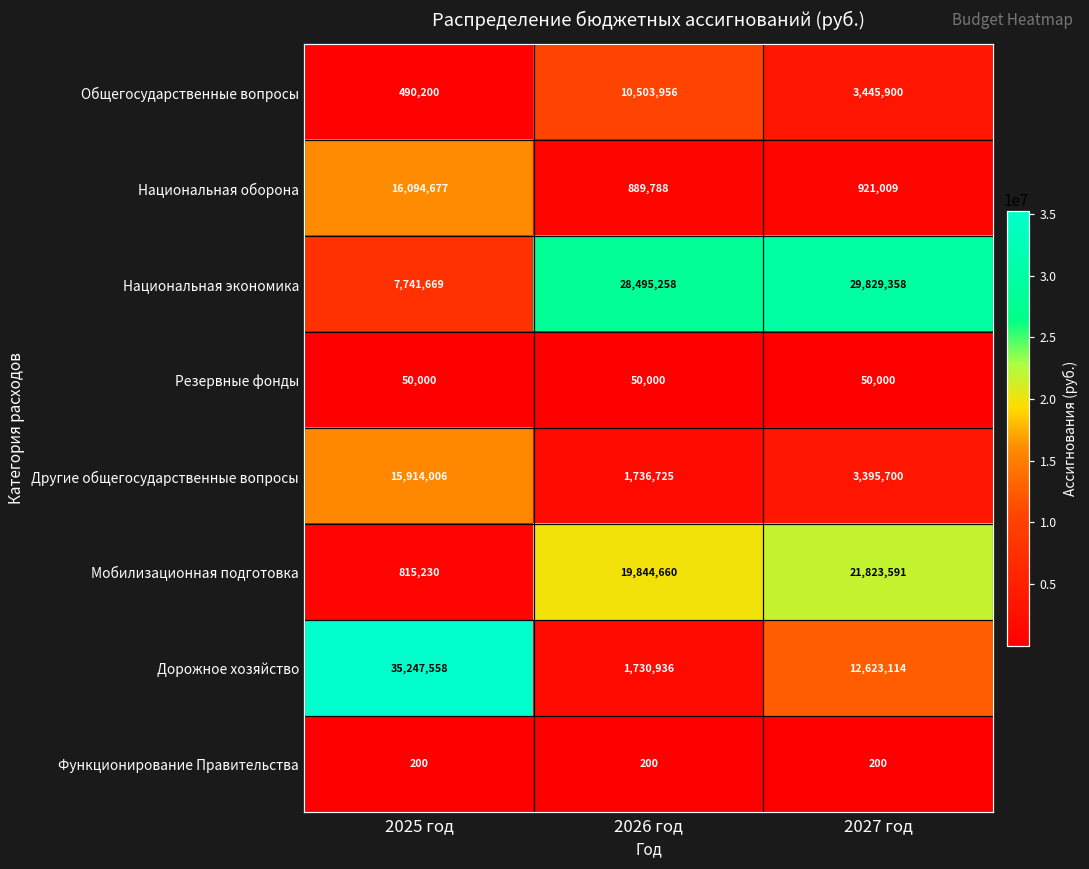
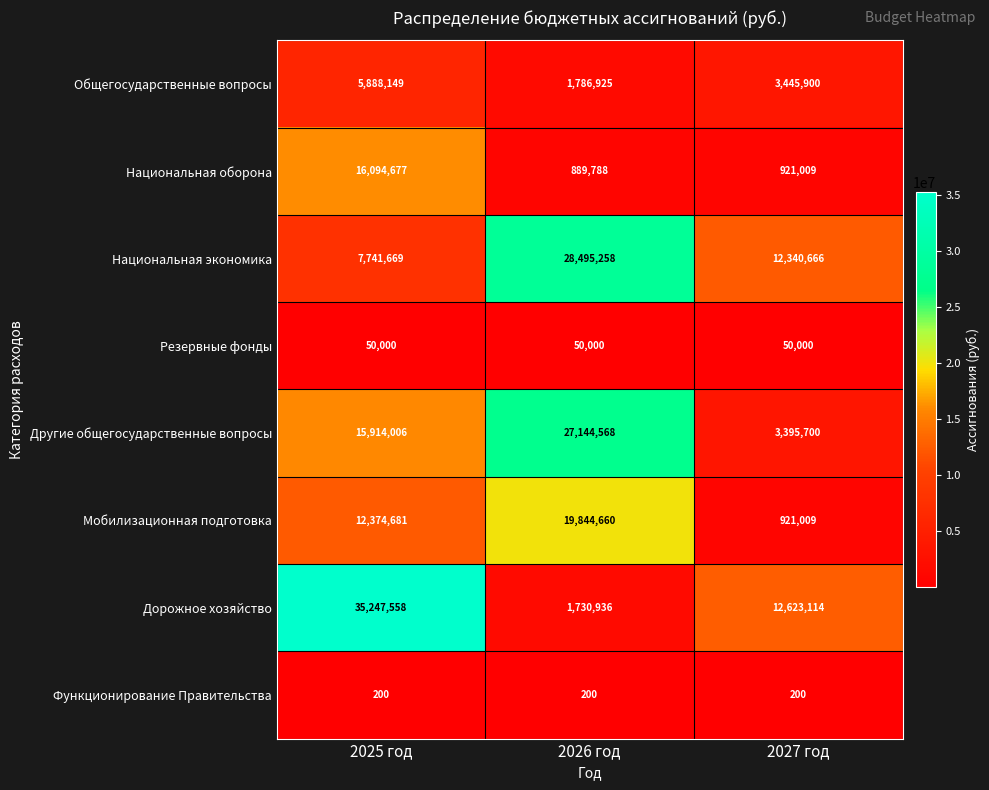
Общегосударственные вопросы, 2025 год: 490,200 -> 5,888,149
Общегосударственные вопросы, 2026 год: 10,503,956 -> 1,786,925
Национальная экономика, 2027 год: 29,829,358 -> 12,340,666
Другие общегосударственные вопросы, 2026 год: 1,736,725 -> 27,144,568
Мобилизационная подготовка, 2025 год: 815,230 -> 12,374,681
Мобилизационная подготовка, 2027 год: 21,823,591 -> 921,009
